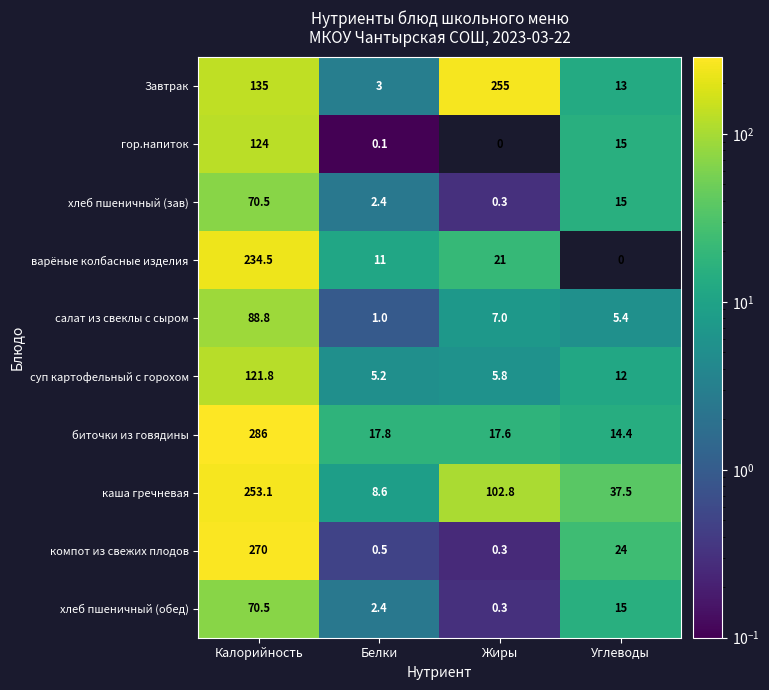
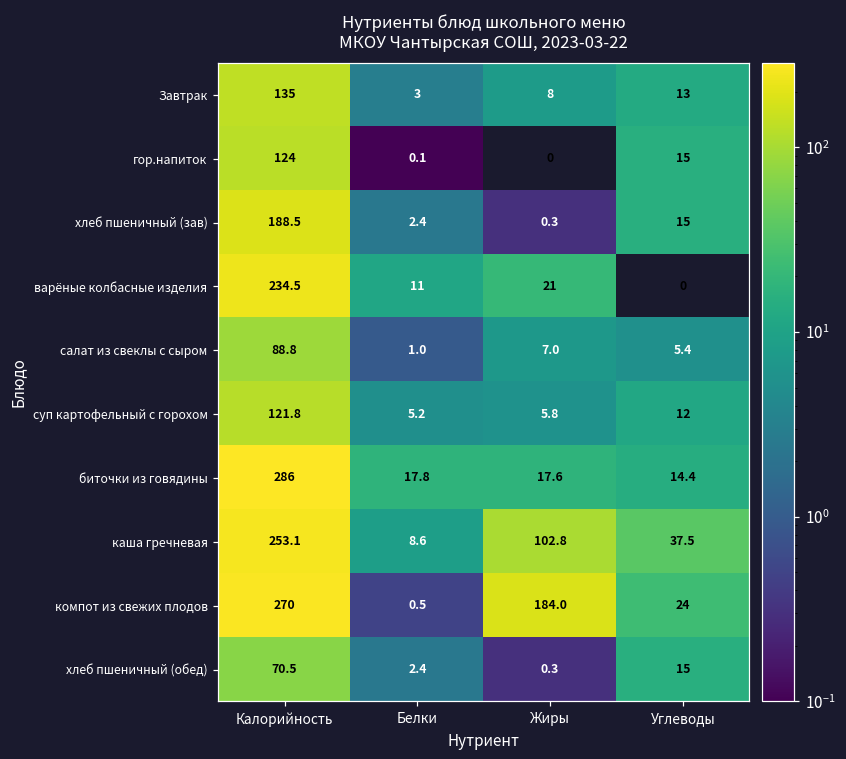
Завтрак, Жиры: 255 -> 8
хлеб пшеничный (зав), Калорийность: 70.5 -> 188.5
компот из свежих плодов, Жиры: 0.3 -> 184.0
